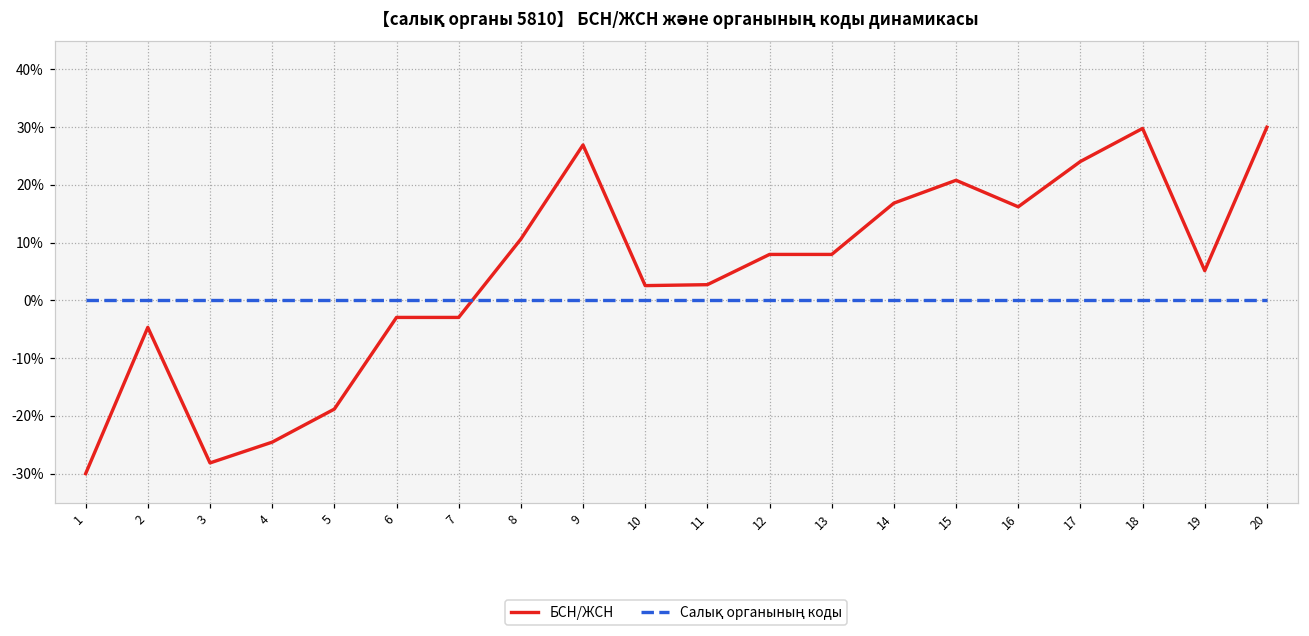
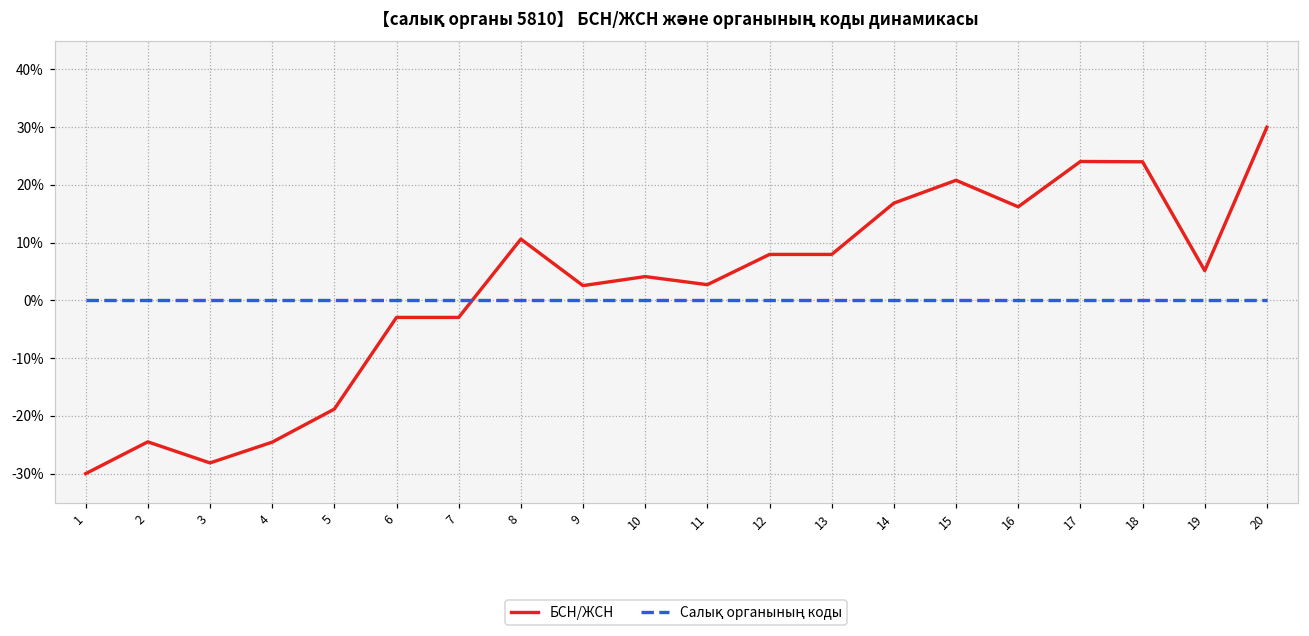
БСН/ЖСН, 2: -5% -> -24%
БСН/ЖСН, 9: 27% -> 3%
БСН/ЖСН, 10: 3% -> 4%
БСН/ЖСН, 18: 30% -> 24%
